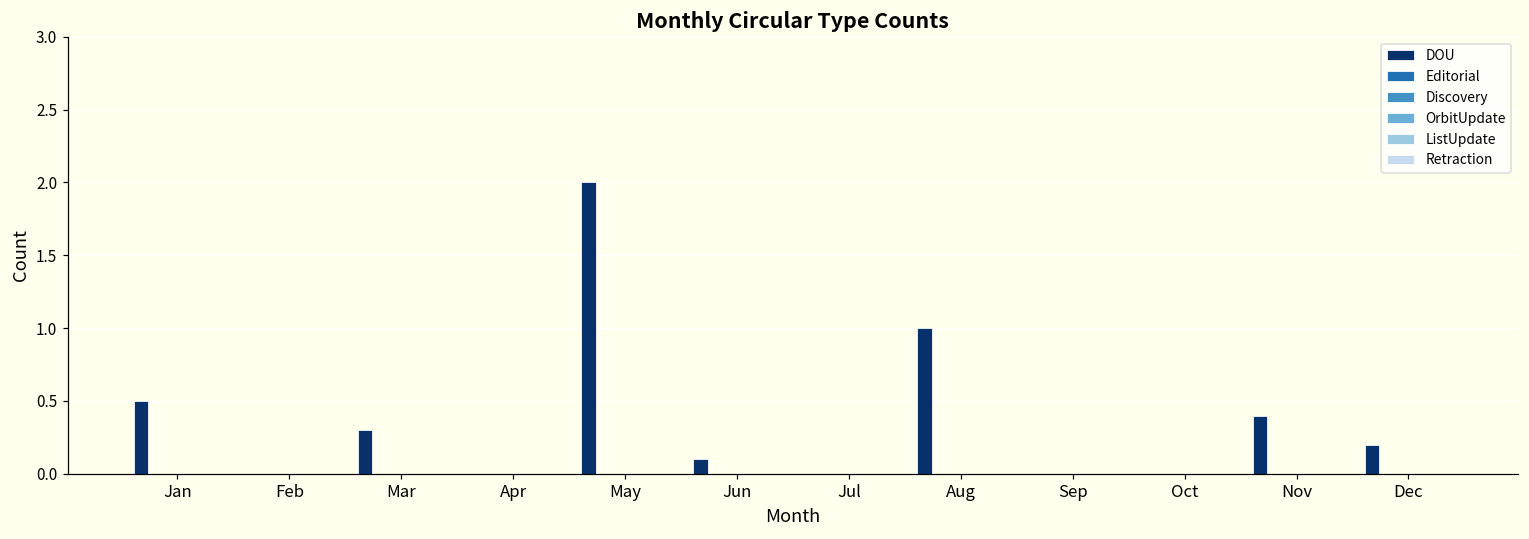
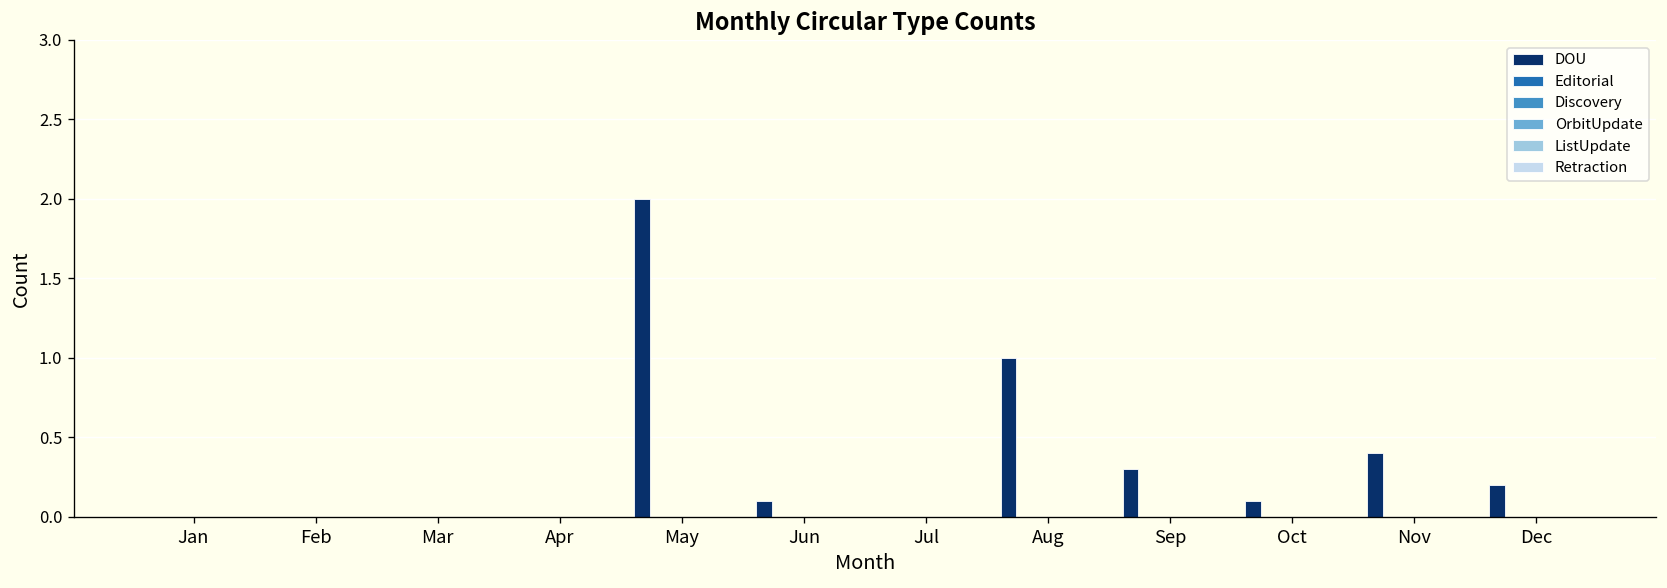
DOU, Jan: 0.5 -> 0.0
DOU, Mar: 0.3 -> 0.0
DOU, Sep: 0.0 -> 0.3
DOU, Oct: 0.0 -> 0.1
